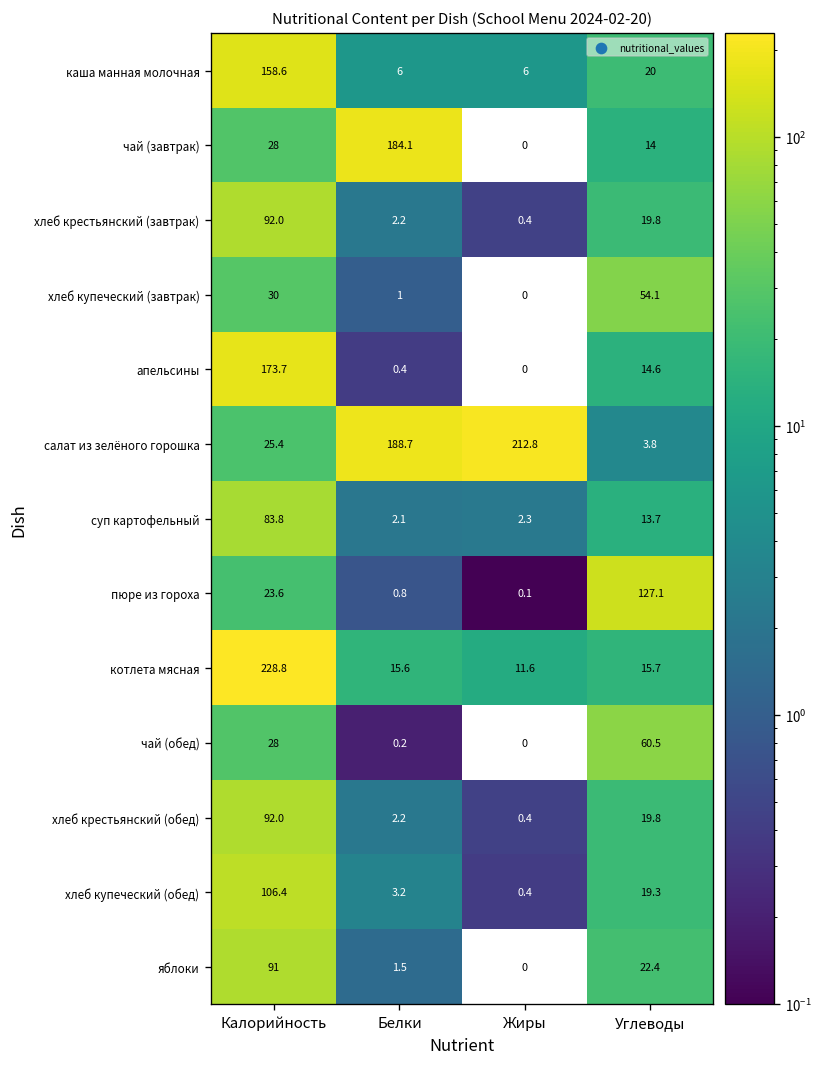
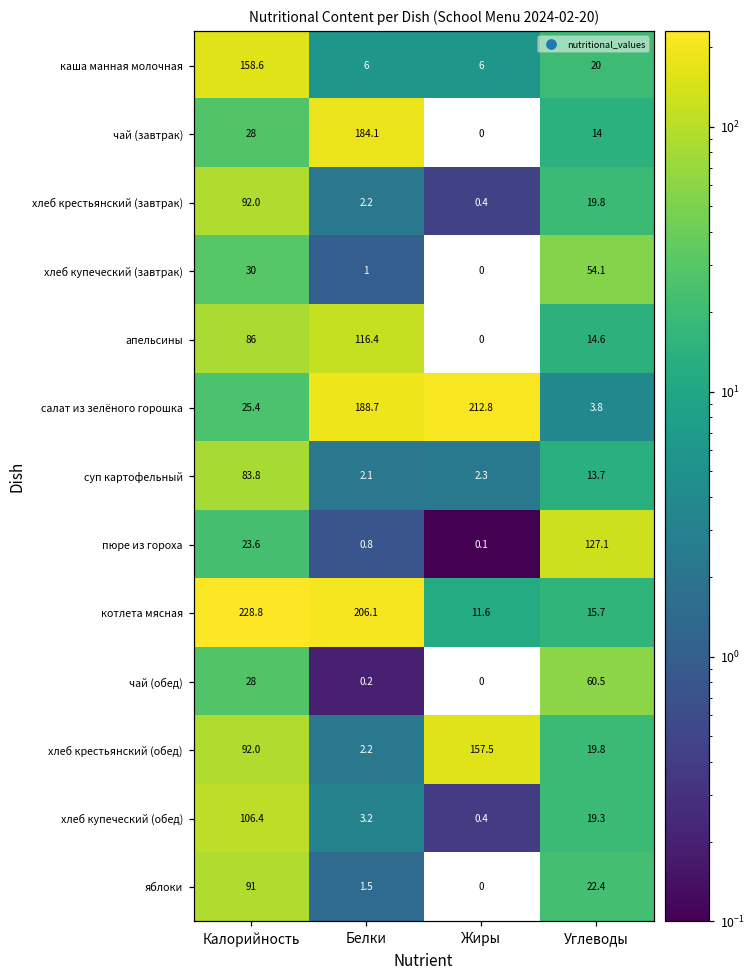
апельсины, Калорийность: 173.7 -> 86
апельсины, Белки: 0.4 -> 116.4
котлета мясная, Белки: 15.6 -> 206.1
хлеб крестьянский (обед), Жиры: 0.4 -> 157.5
